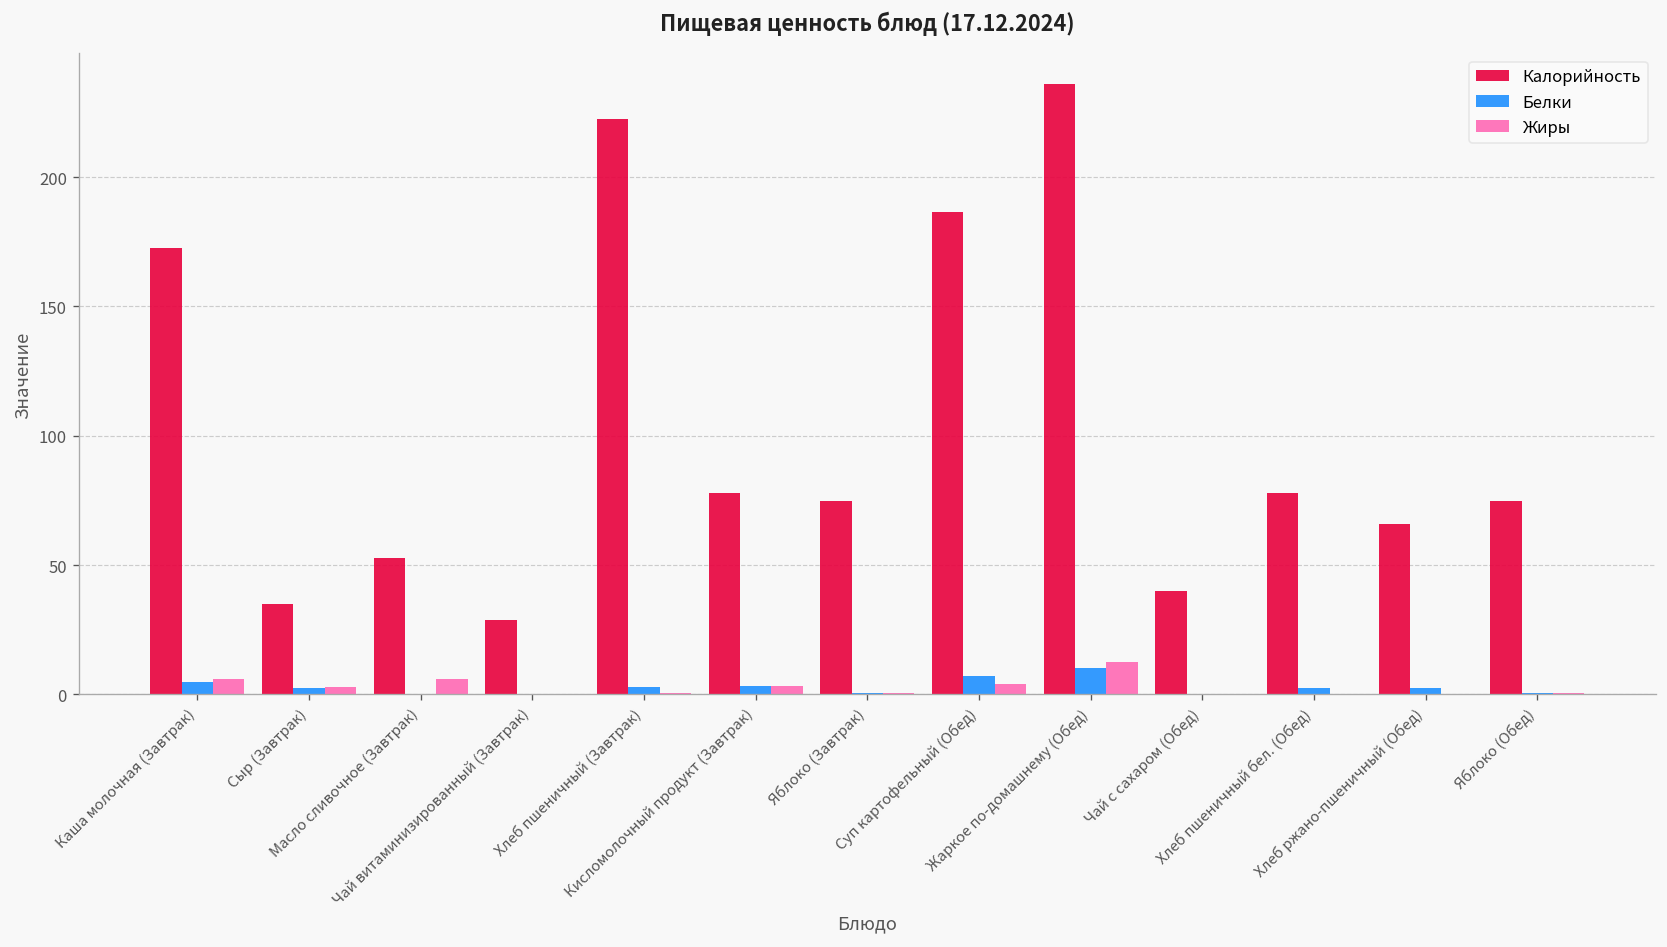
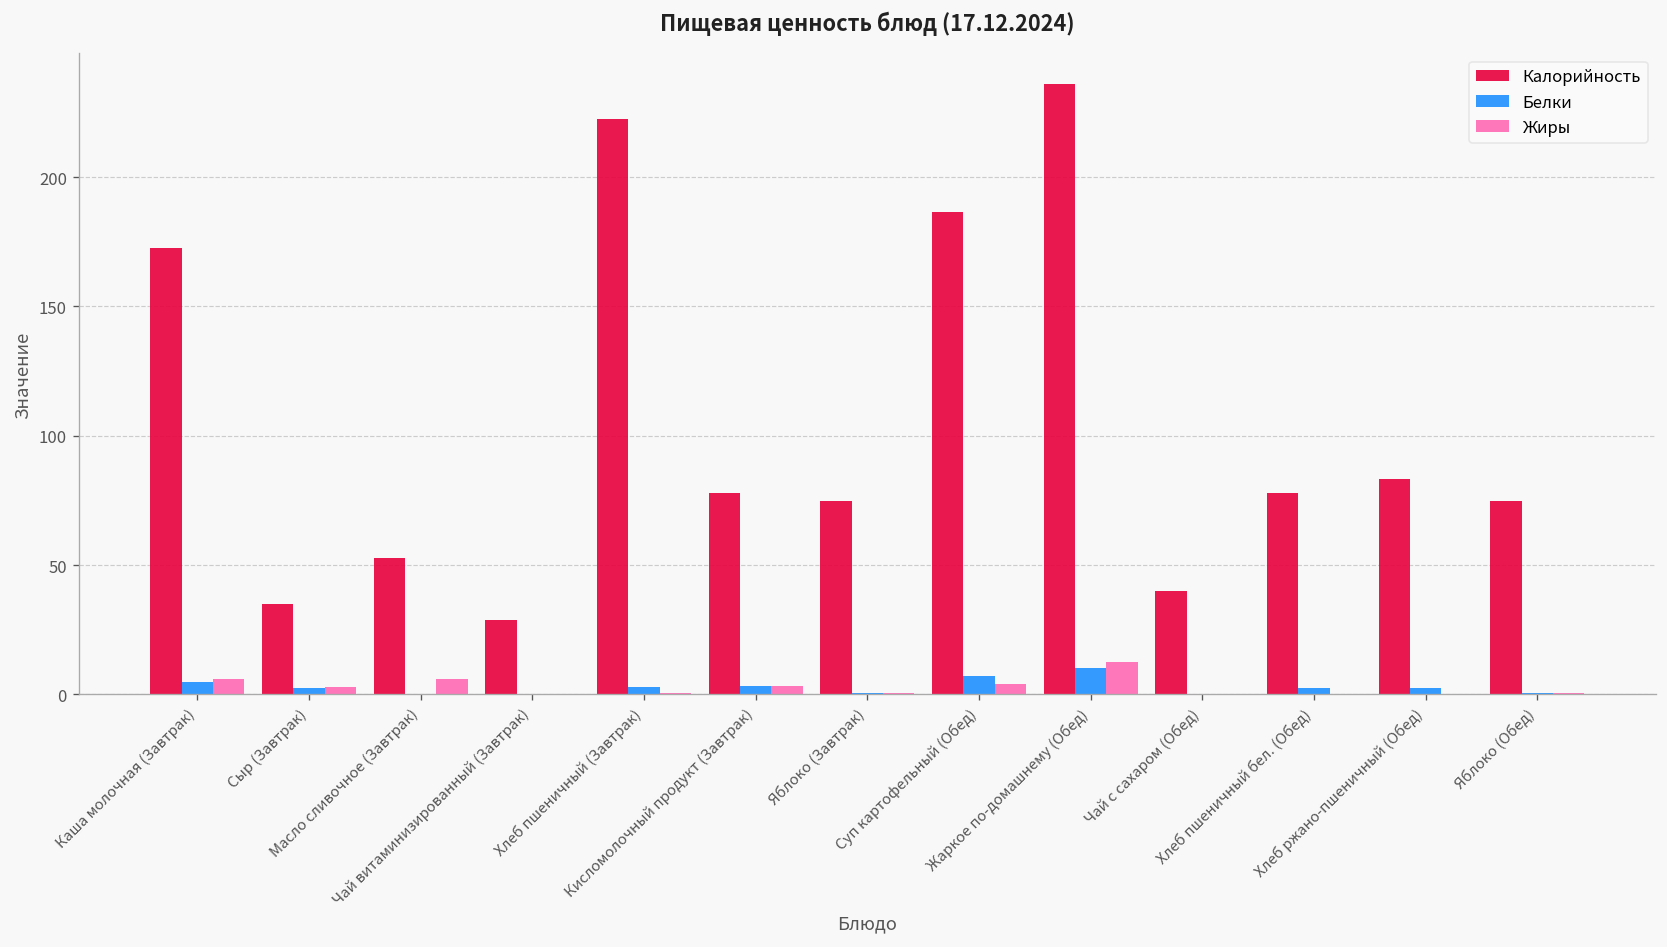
Калорийность, Хлеб ржано-пшеничный (Обед): 66 -> 83
